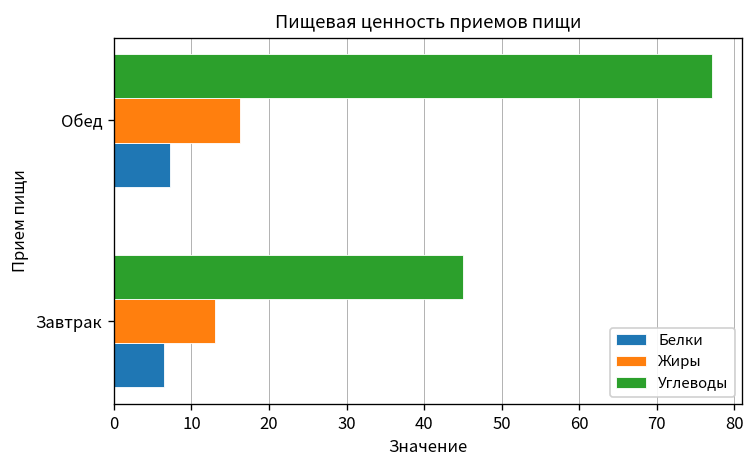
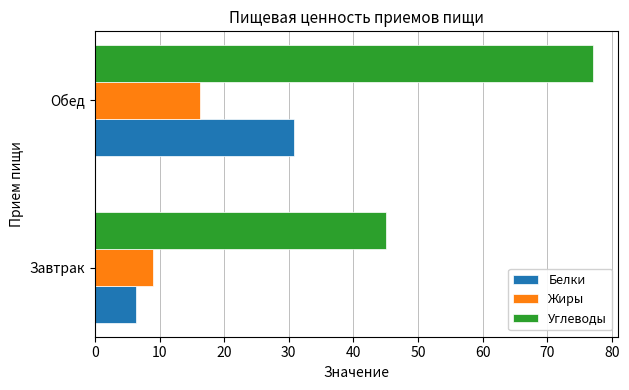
Белки, Обед: 7 -> 31
Жиры, Завтрак: 13 -> 9
